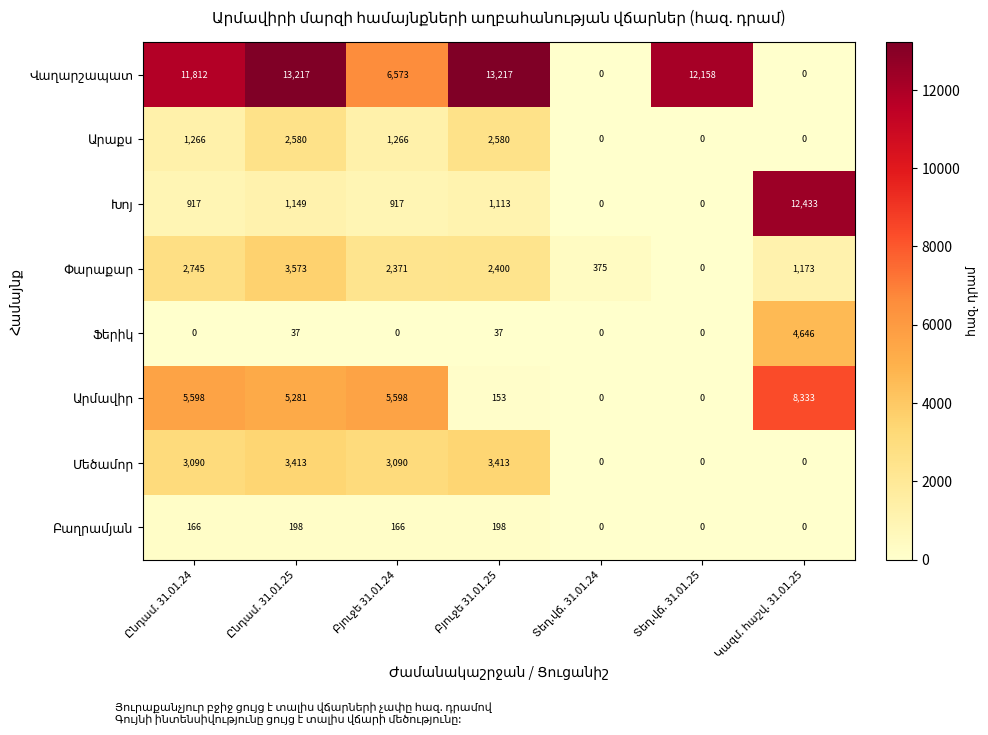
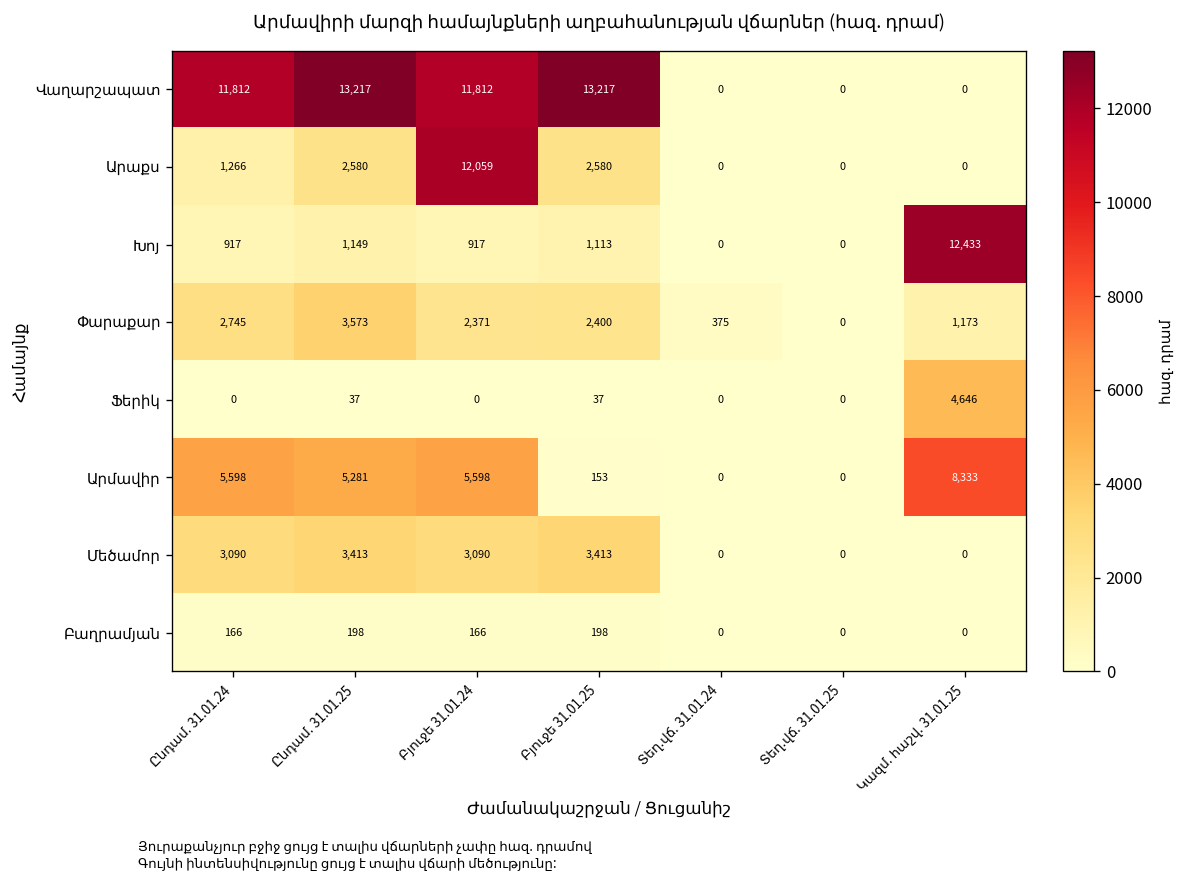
Վաղարշապատ, Բյուջե 31.01.24: 6,573 -> 11,812
Վաղարշապատ, Տեղ.վճ. 31.01.25: 12,158 -> 0
Արաքս, Բյուջե 31.01.24: 1,266 -> 12,059
